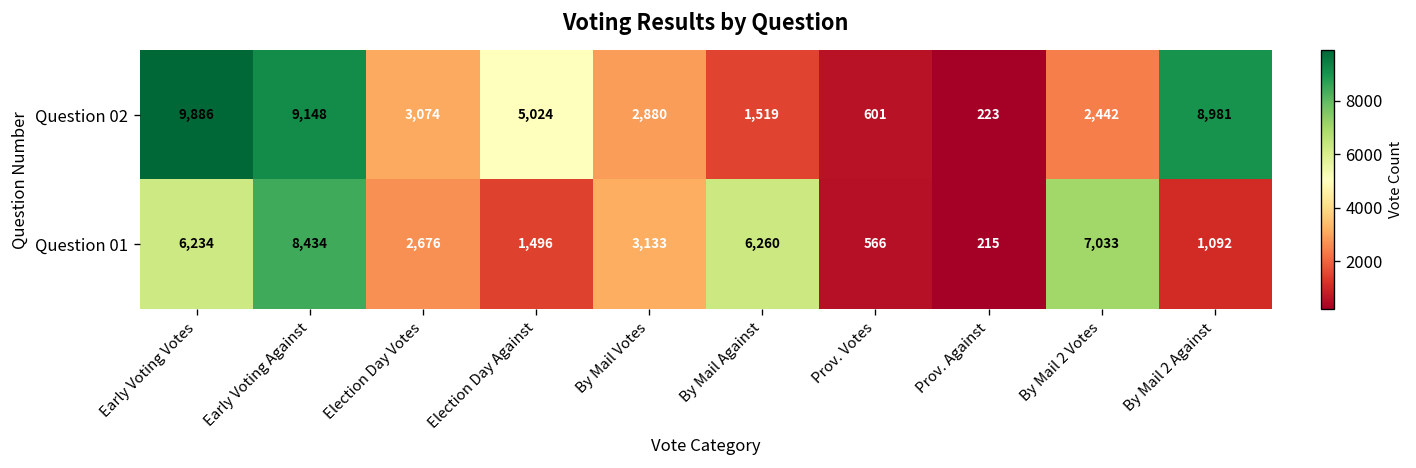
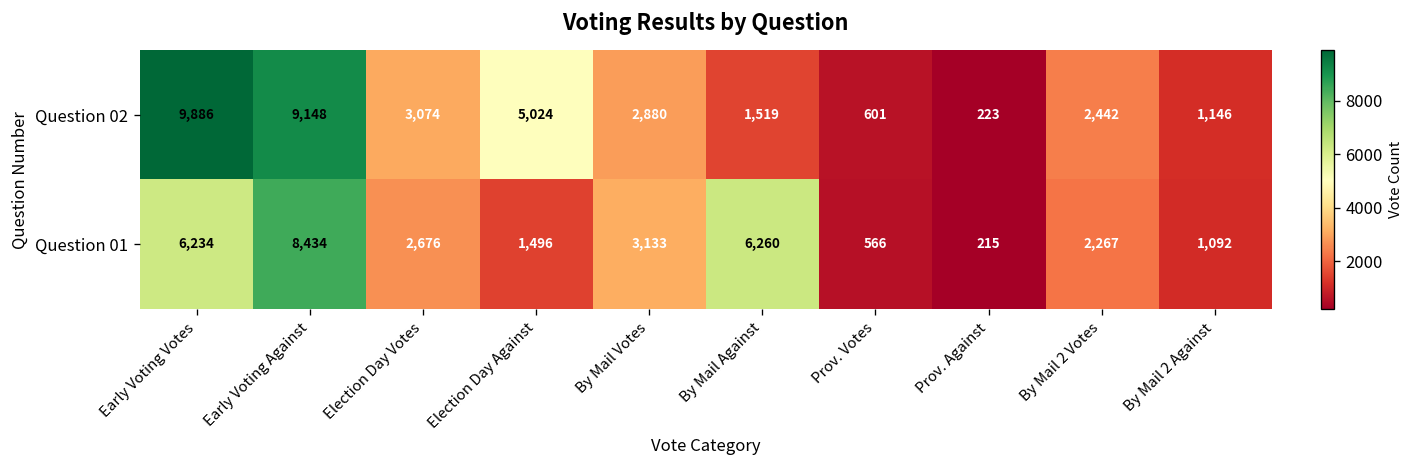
Question 02, By Mail 2 Against: 8,981 -> 1,146
Question 01, By Mail 2 Votes: 7,033 -> 2,267
